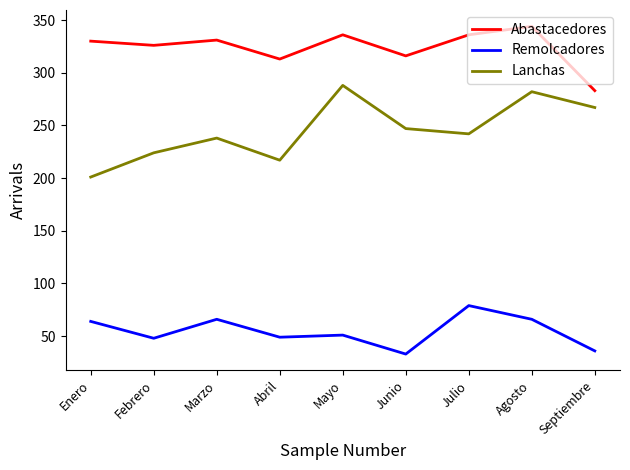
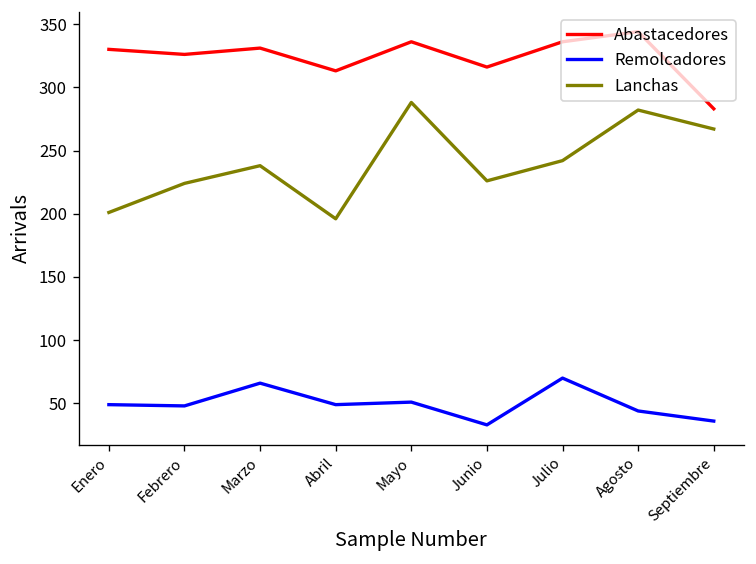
Remolcadores, Enero: 64 -> 49
Lanchas, Abril: 217 -> 196
Lanchas, Junio: 247 -> 226
Remolcadores, Julio: 79 -> 70
Remolcadores, Agosto: 66 -> 44
